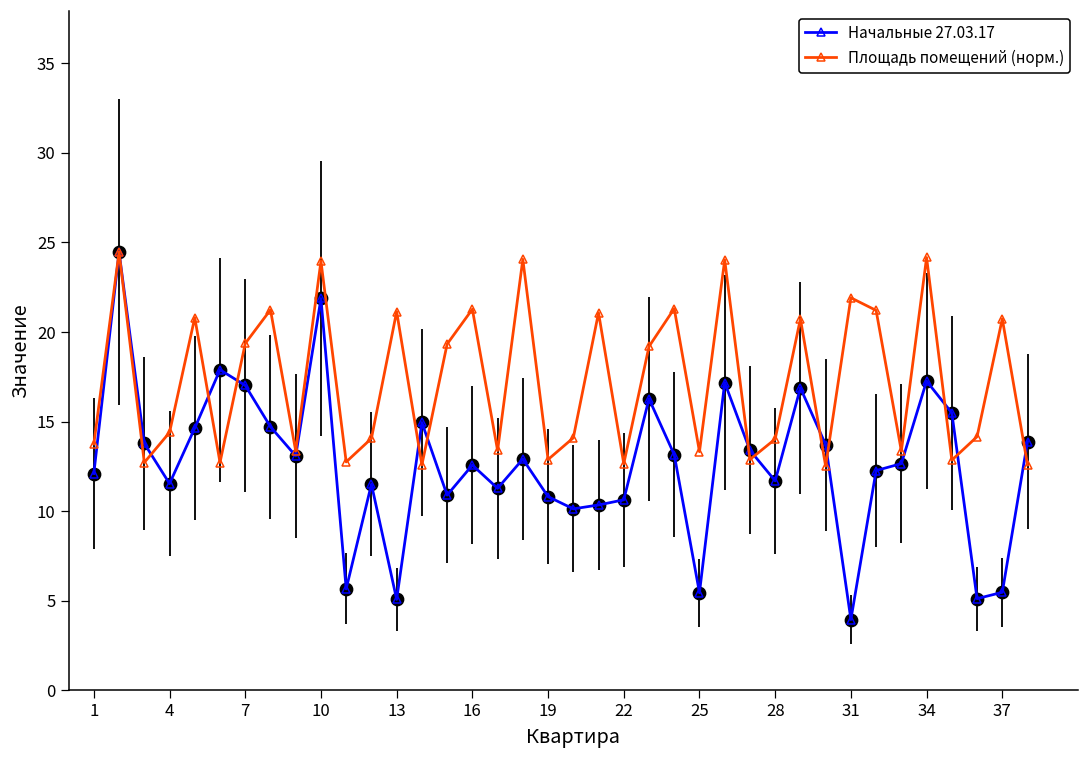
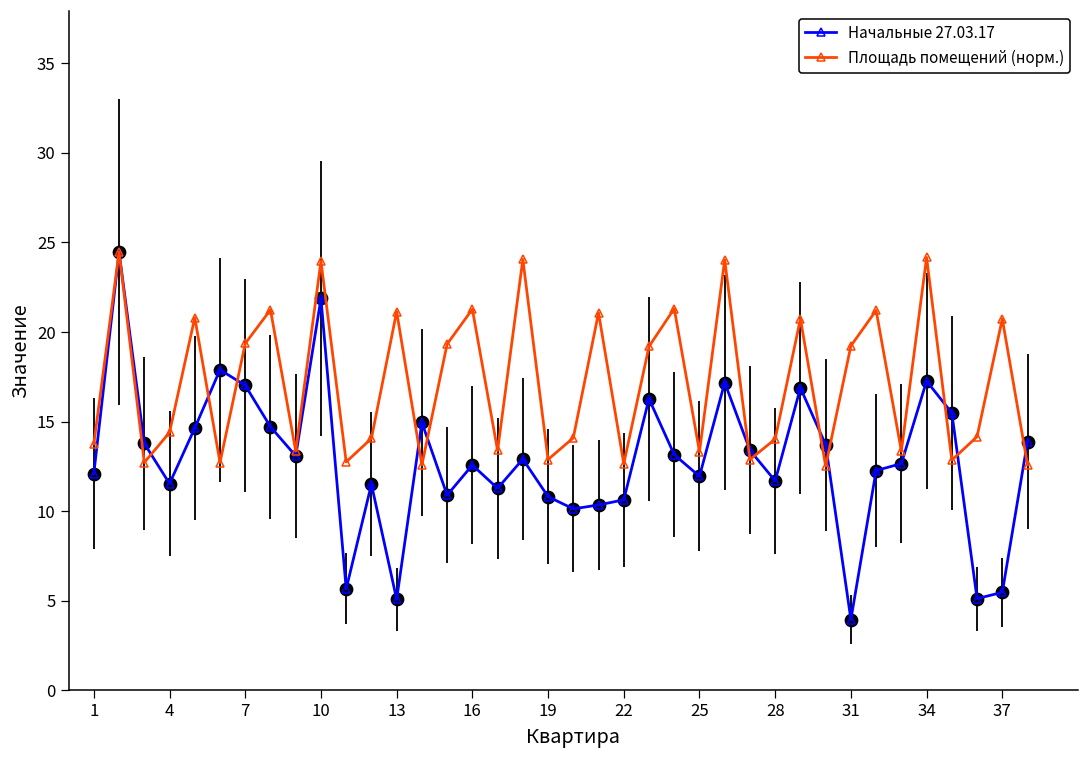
Начальные 27.03.17, 25: 5.5 -> 11.9
Площадь помещений (норм.), 31: 21.9 -> 19.2
